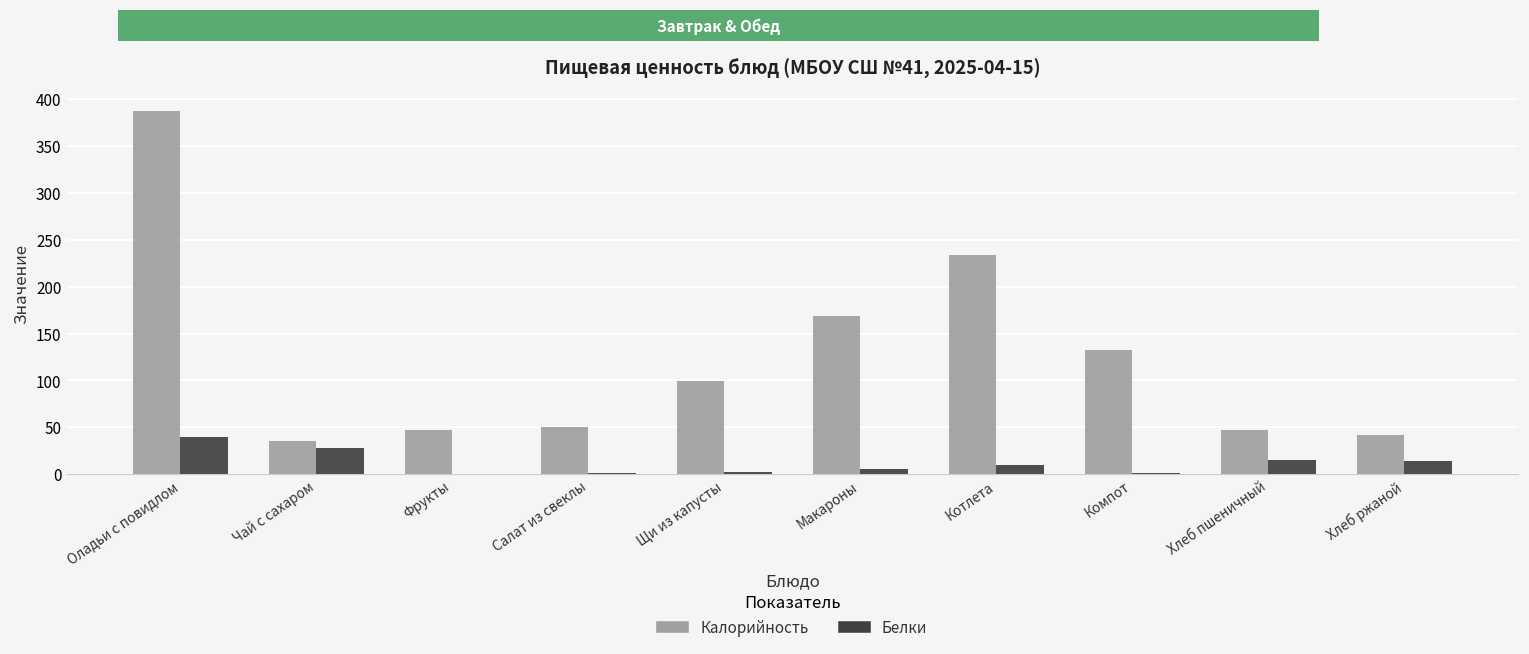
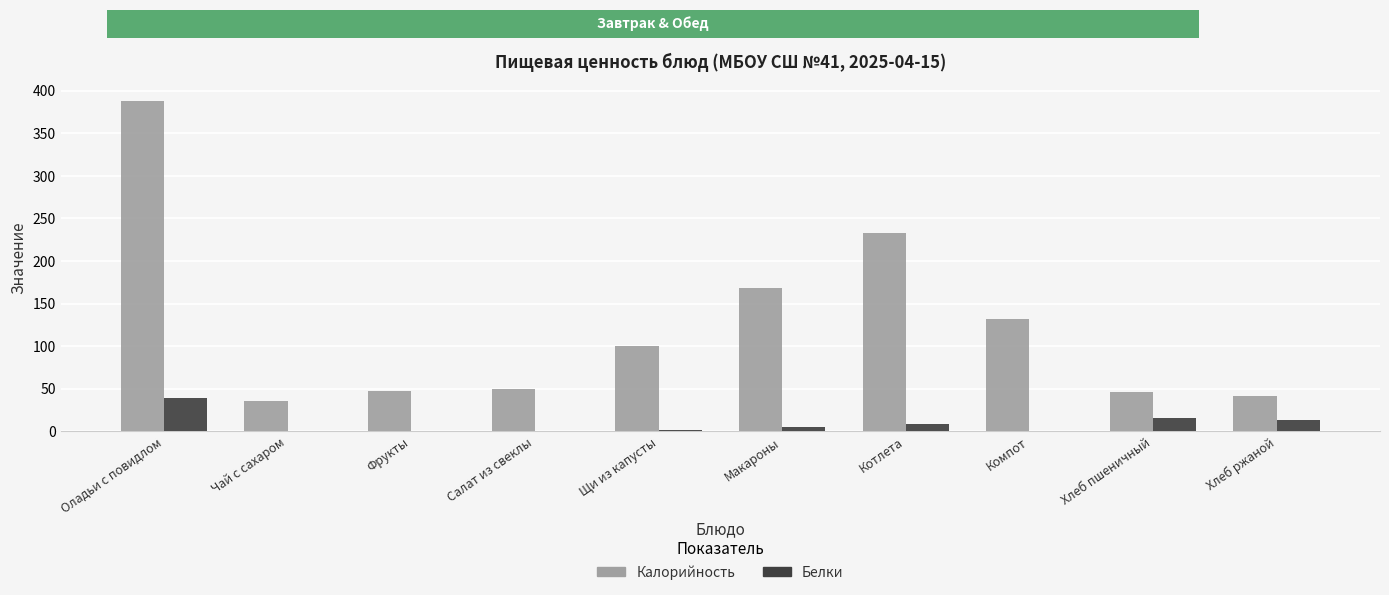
Белки, Чай с сахаром: 30 -> 0
